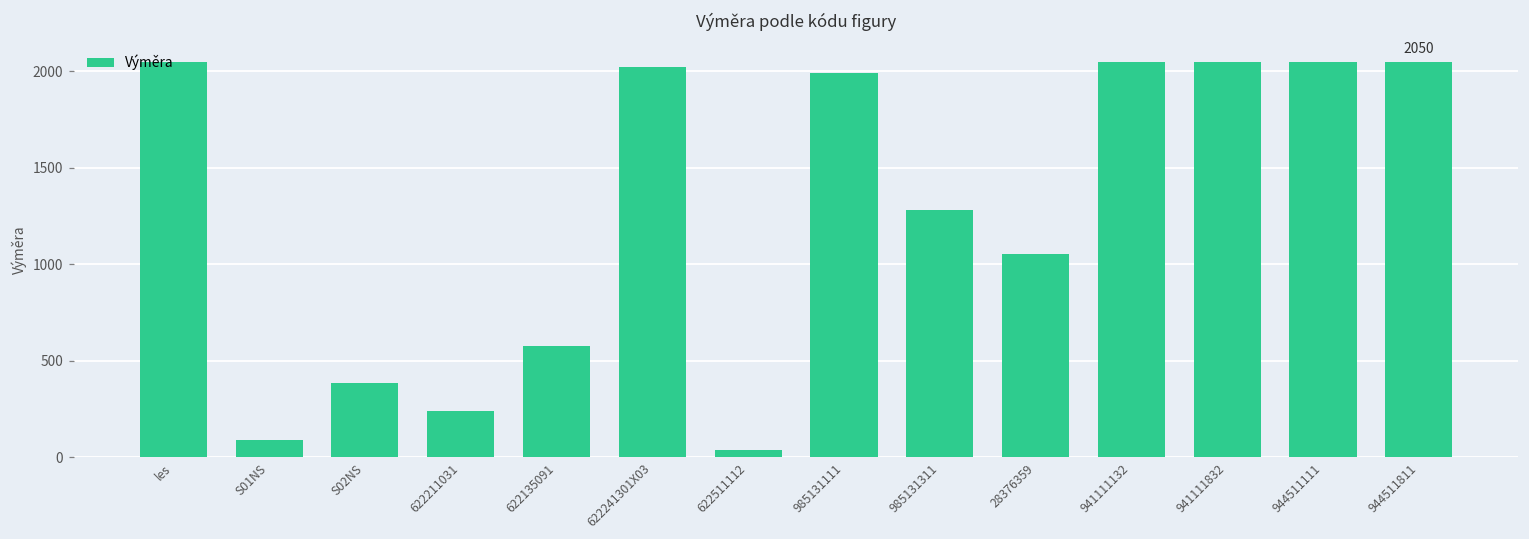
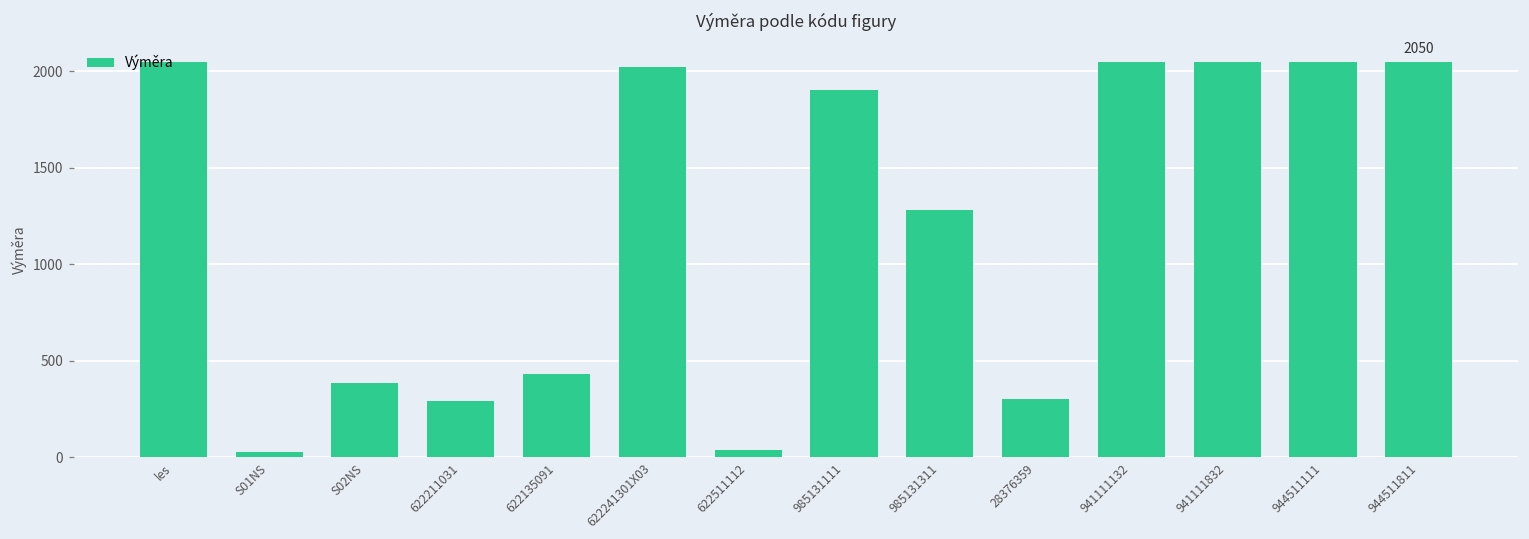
S01NS: 90 -> 20
622211031: 240 -> 290
622135091: 580 -> 430
985131111: 1990 -> 1900
28376359: 1050 -> 300
